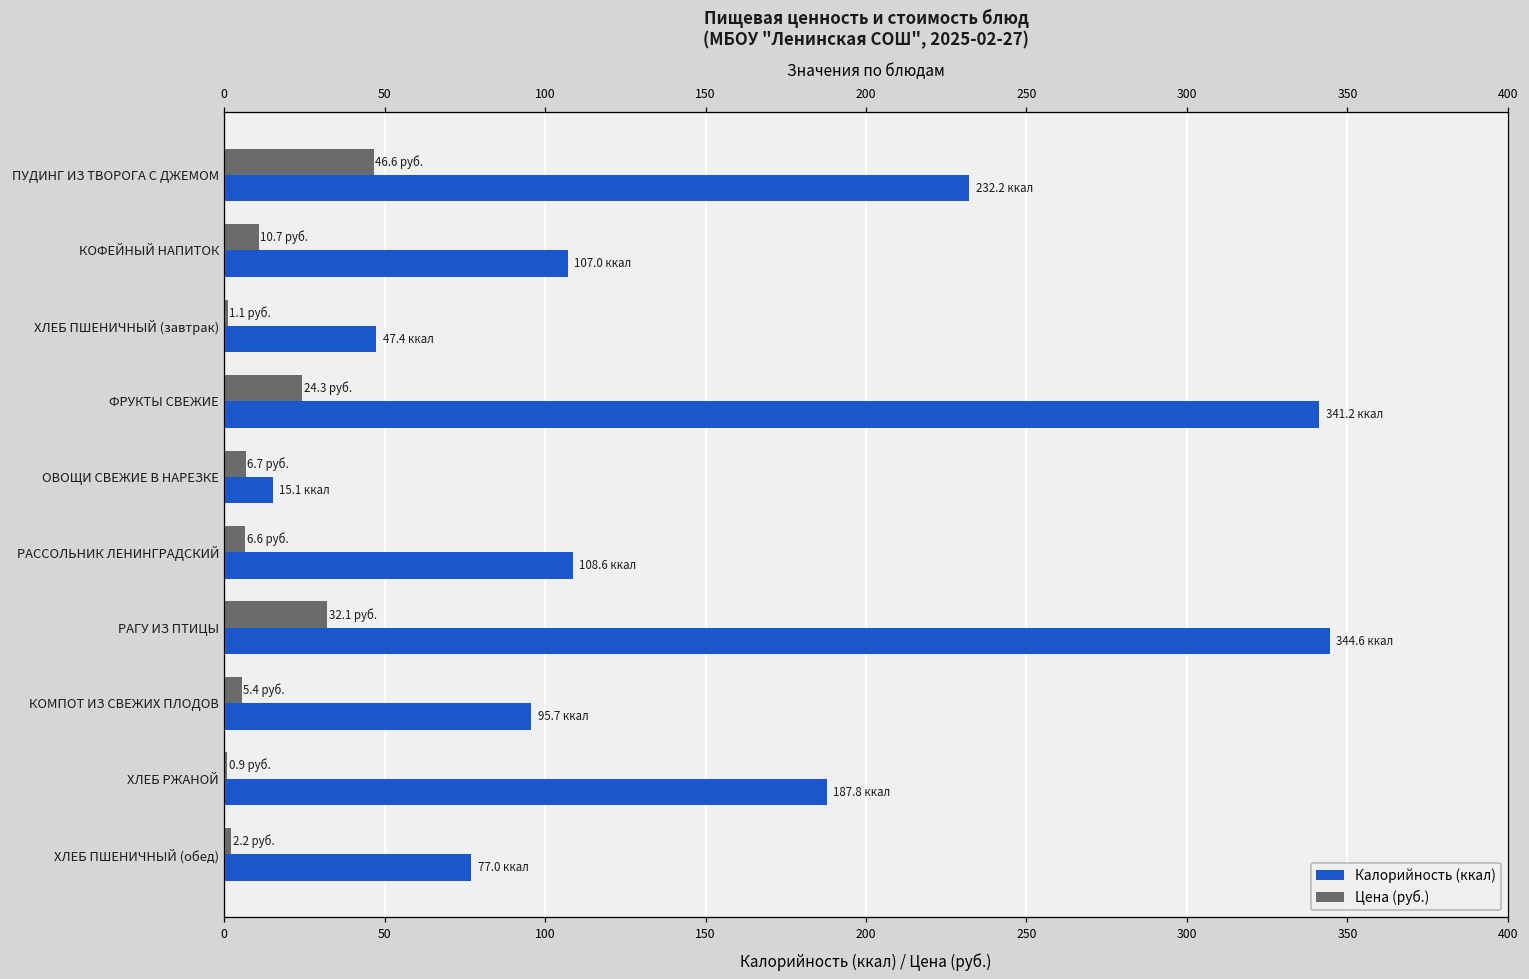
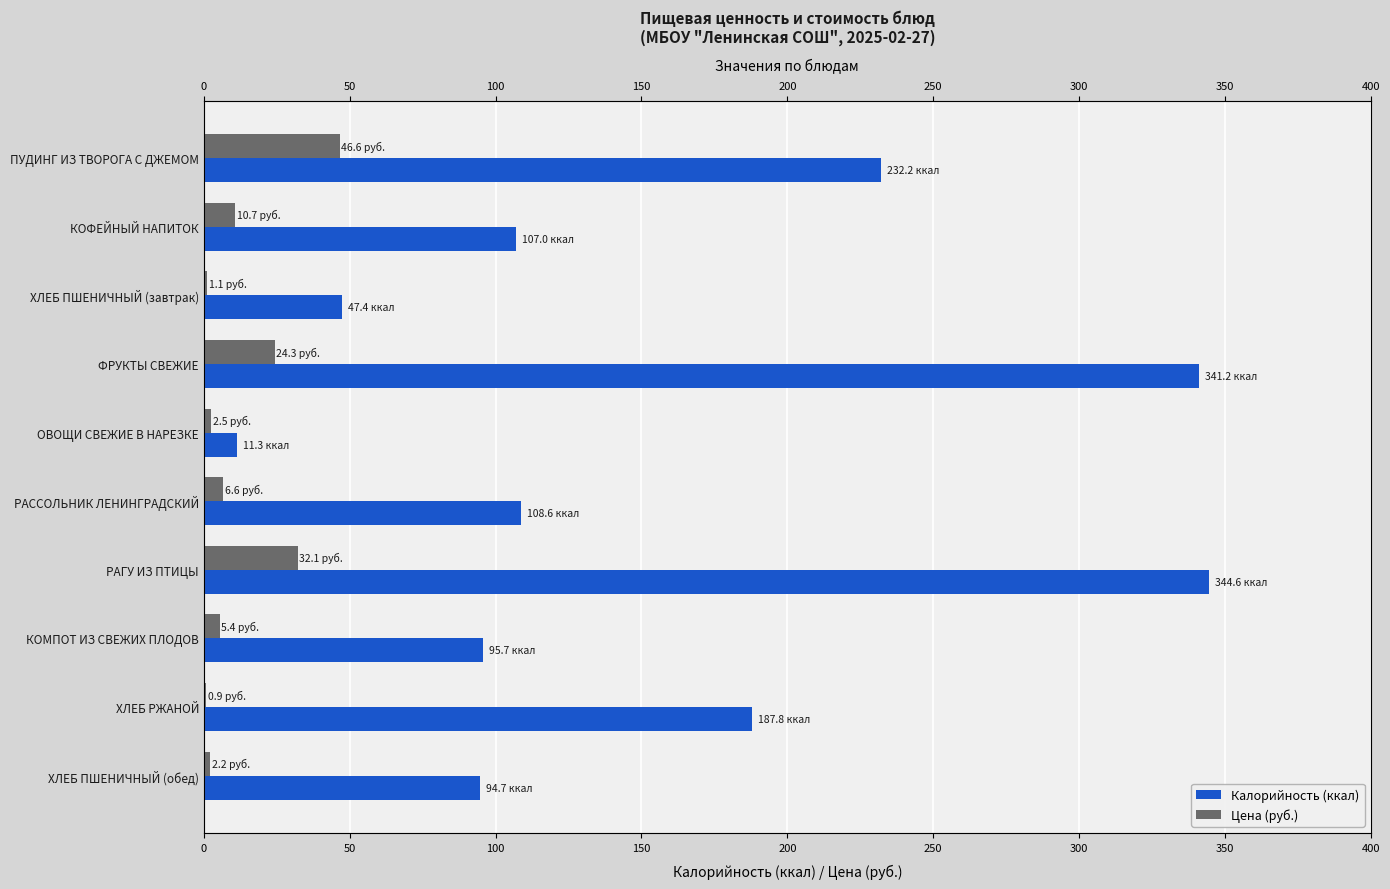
Цена (руб.), ОВОЩИ СВЕЖИЕ В НАРЕЗКЕ: 6.7 -> 2.5
Калорийность (ккал), ОВОЩИ СВЕЖИЕ В НАРЕЗКЕ: 15.1 -> 11.3
Калорийность (ккал), ХЛЕБ ПШЕНИЧНЫЙ (обед): 77.0 -> 94.7
